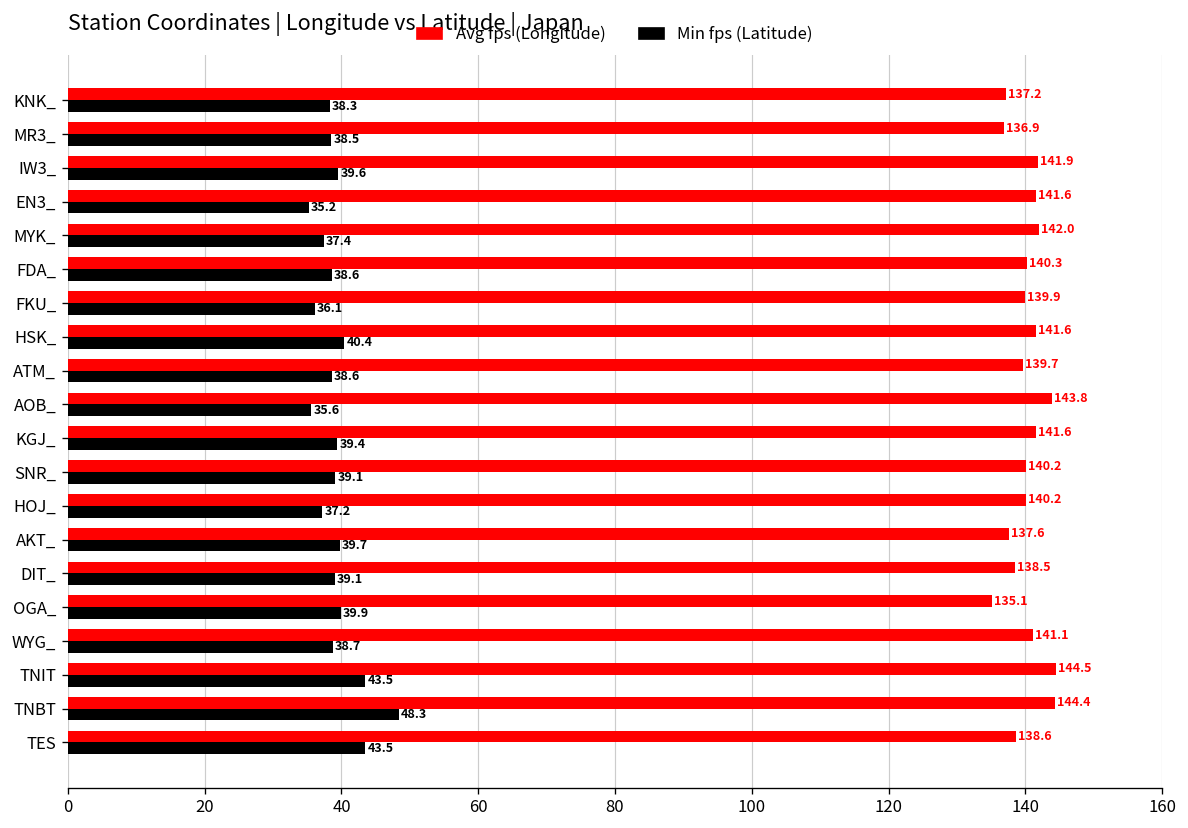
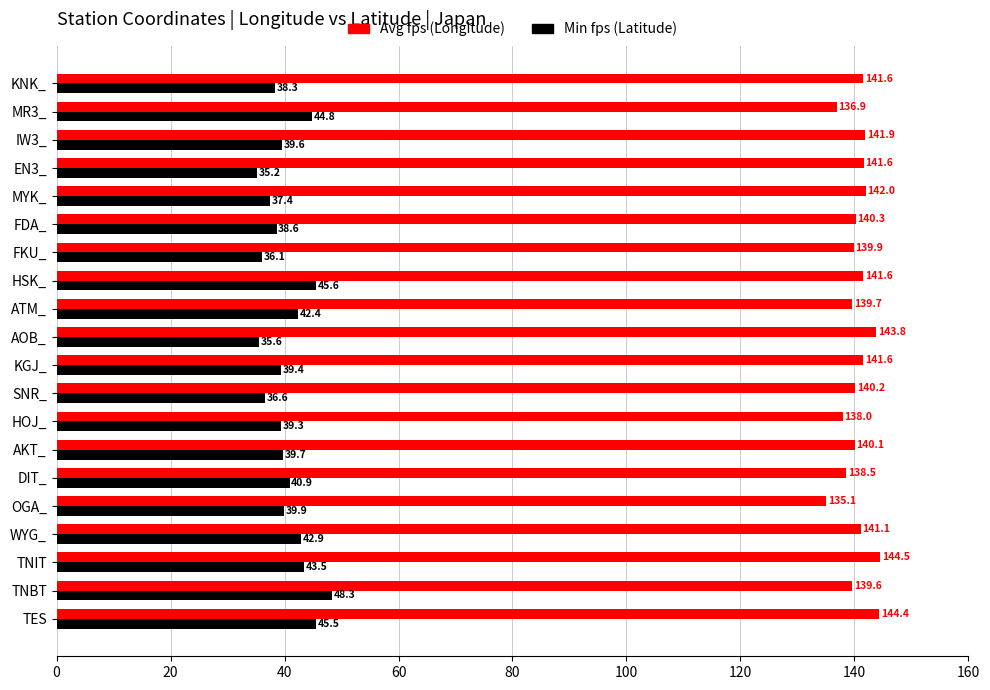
Avg fps (Longitude), KNK_: 137.2 -> 141.6
Min fps (Latitude), MR3_: 38.5 -> 44.8
Min fps (Latitude), HSK_: 40.4 -> 45.6
Min fps (Latitude), ATM_: 38.6 -> 42.4
Min fps (Latitude), SNR_: 39.1 -> 36.6
Avg fps (Longitude), HOJ_: 140.2 -> 138.0
Min fps (Latitude), HOJ_: 37.2 -> 39.3
Avg fps (Longitude), AKT_: 137.6 -> 140.1
Min fps (Latitude), DIT_: 39.1 -> 40.9
Min fps (Latitude), WYG_: 38.7 -> 42.9
Avg fps (Longitude), TNBT: 144.4 -> 139.6
Avg fps (Longitude), TES: 138.6 -> 144.4
Min fps (Latitude), TES: 43.5 -> 45.5
